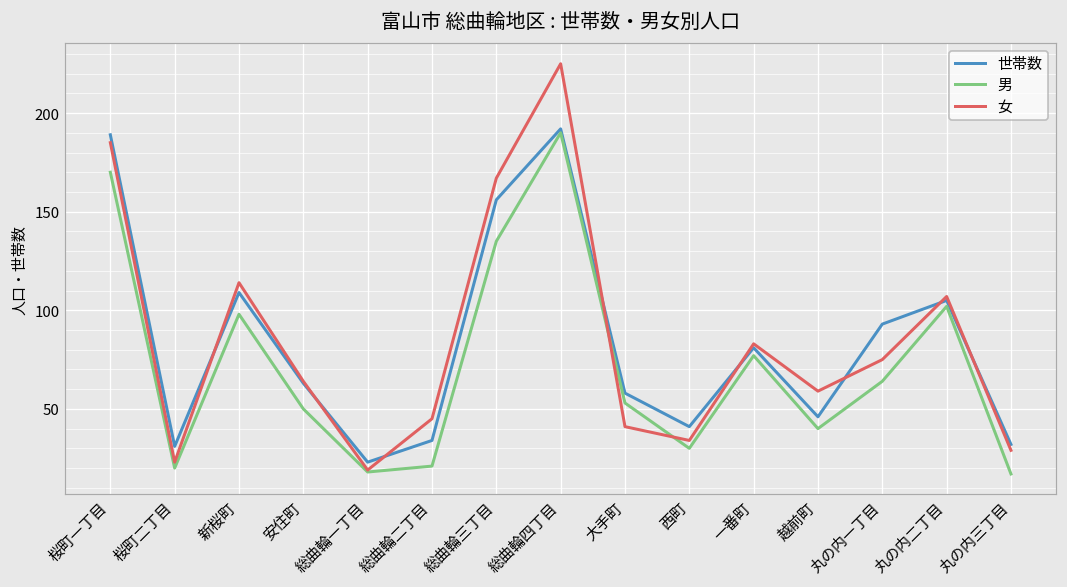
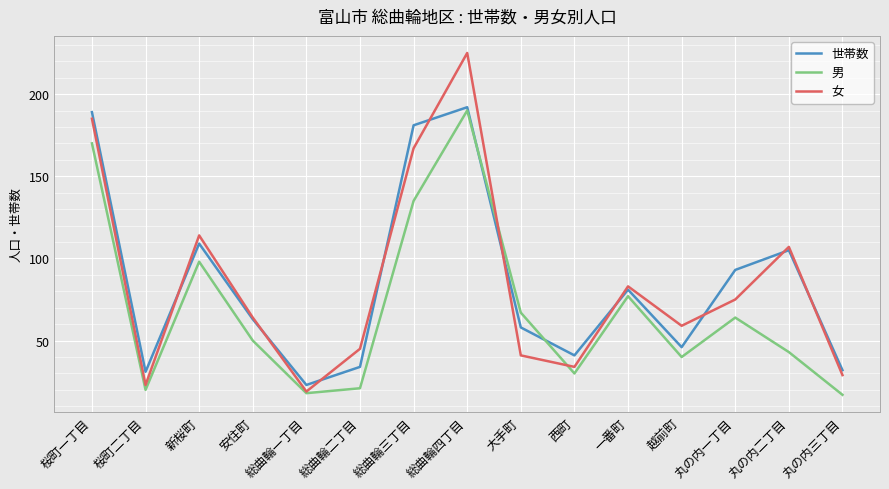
世帯数, 総曲輪三丁目: 156 -> 181
男, 大手町: 53 -> 67
男, 丸の内二丁目: 102 -> 43
